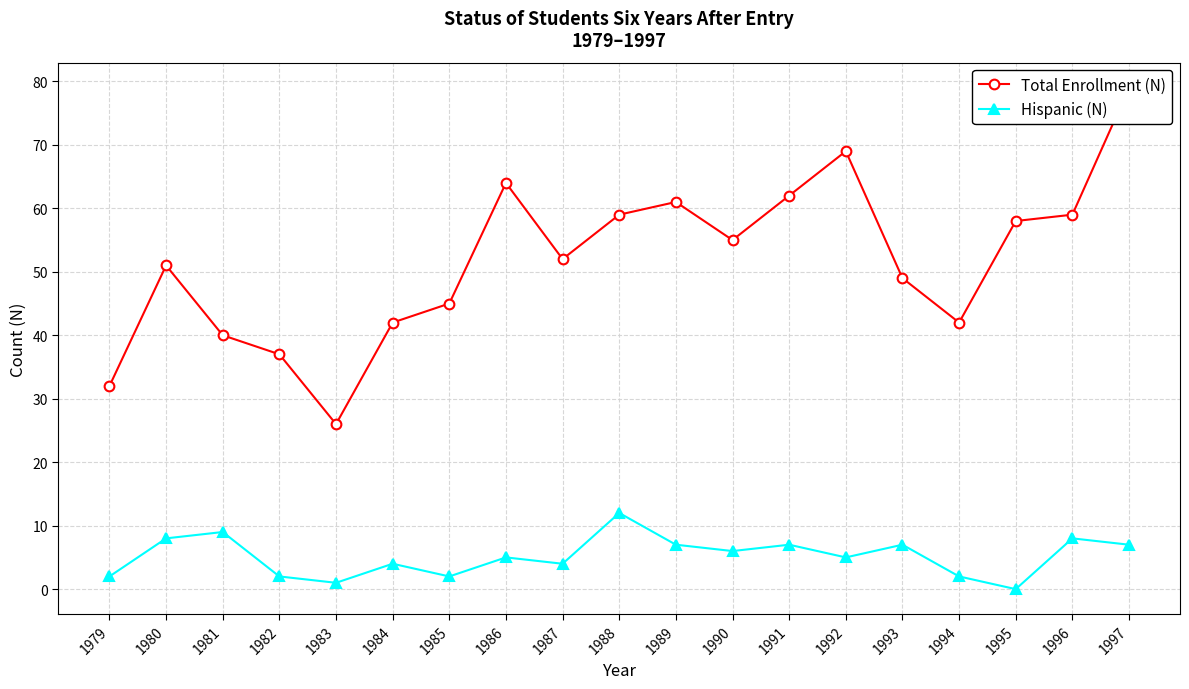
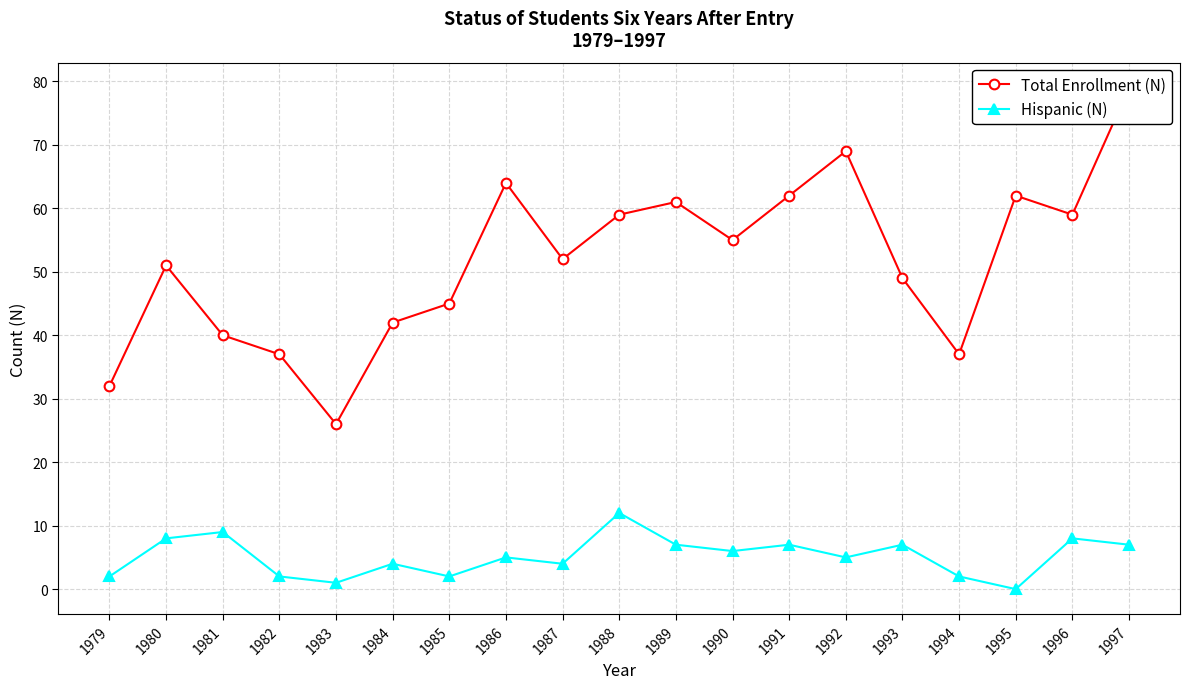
Total Enrollment (N), 1994: 42 -> 37
Total Enrollment (N), 1995: 58 -> 62
